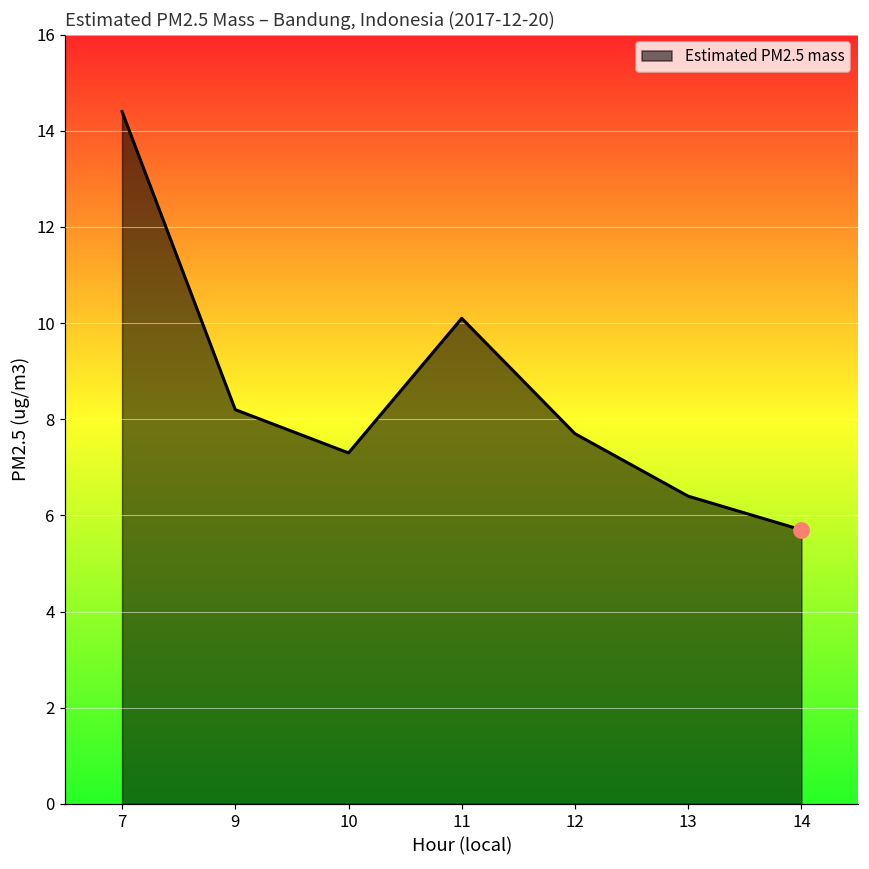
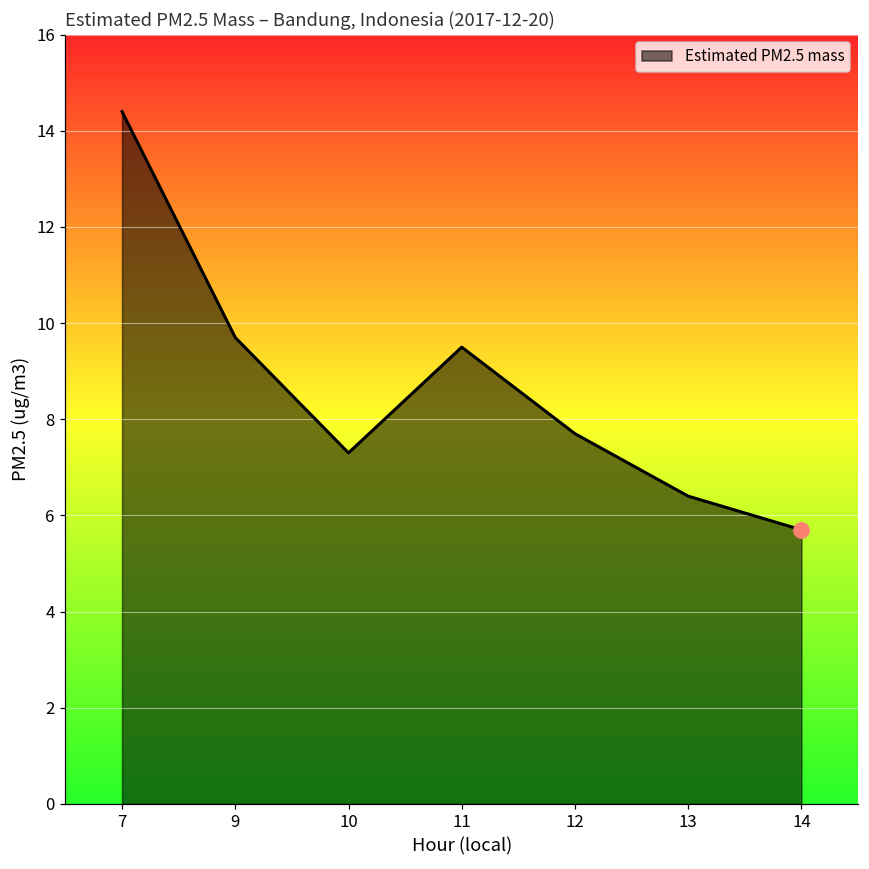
Estimated PM2.5 mass, 9: 8.2 -> 9.7
Estimated PM2.5 mass, 11: 10.1 -> 9.5
